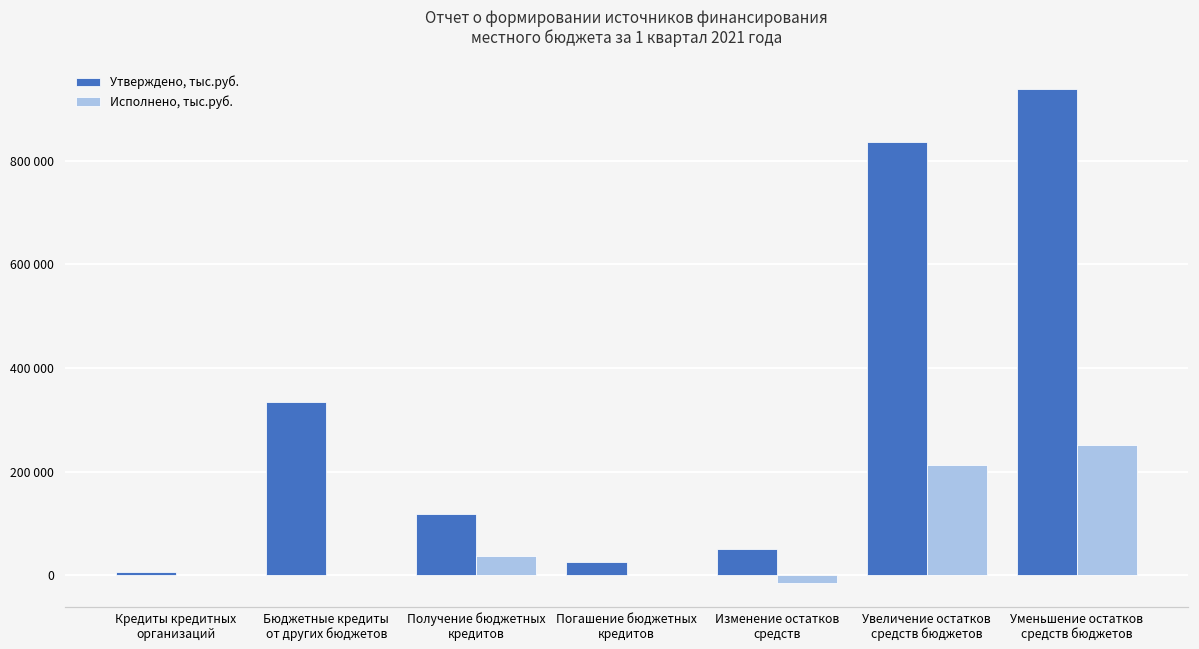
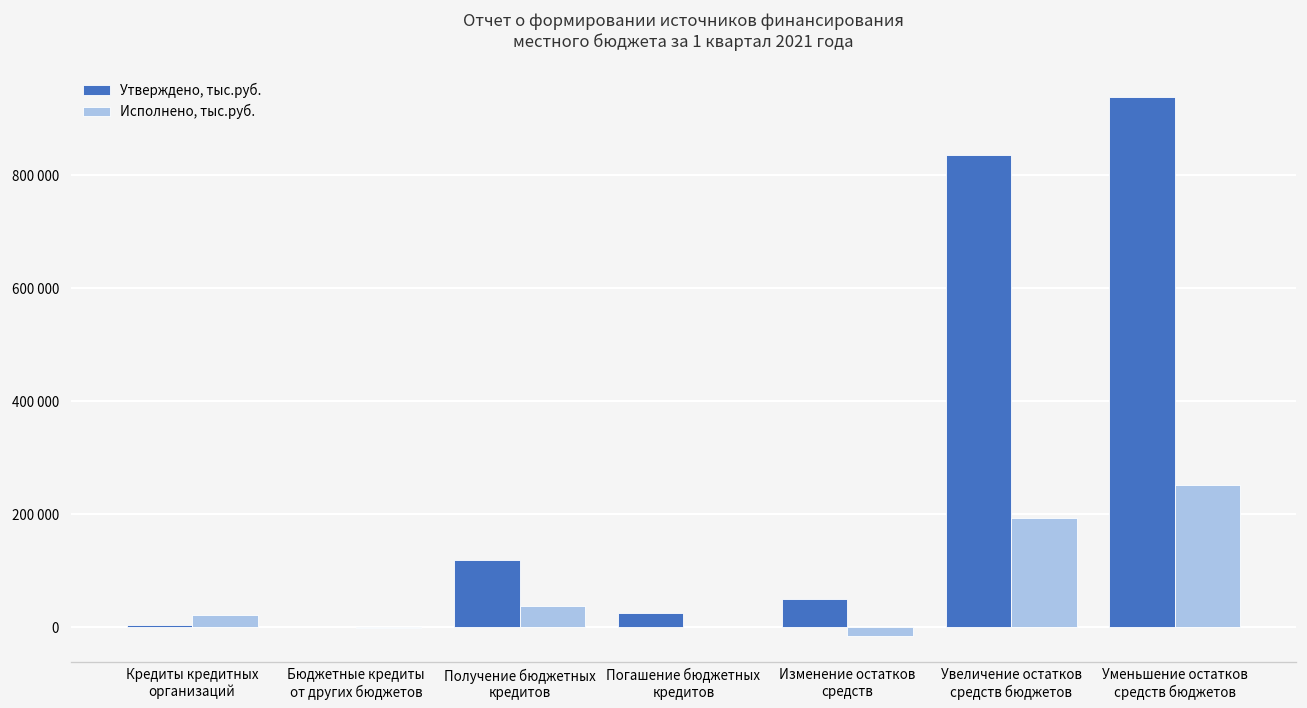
Исполнено, тыс.руб., Кредиты кредитных организаций: 0 -> 20000
Утверждено, тыс.руб., Бюджетные кредиты от других бюджетов: 330000 -> 0
Исполнено, тыс.руб., Увеличение остатков средств бюджетов: 210000 -> 190000
